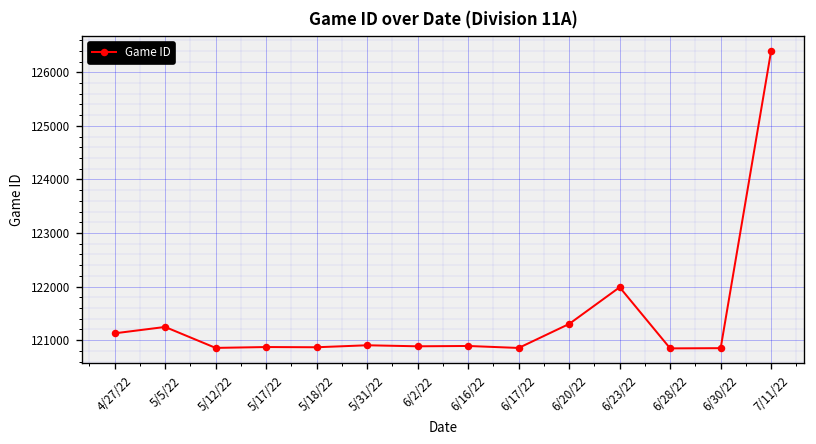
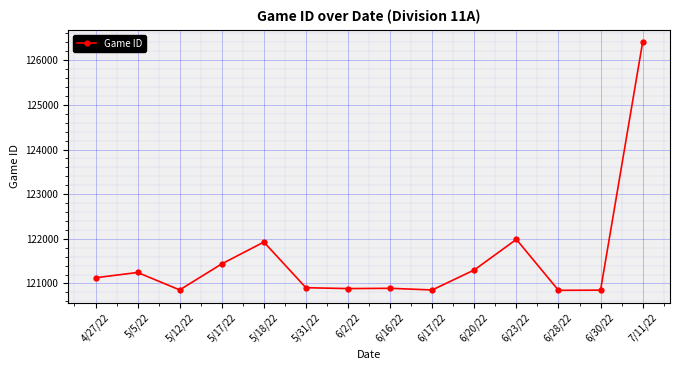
5/17/22: 120900 -> 121400
5/18/22: 120900 -> 121900
